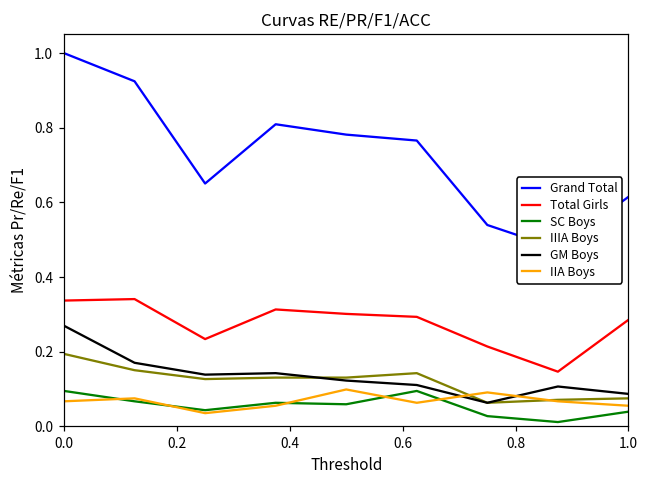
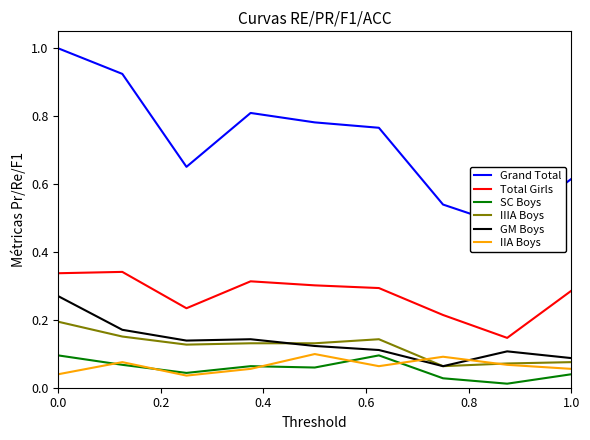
IIA Boys, 0.0: 0.07 -> 0.04
